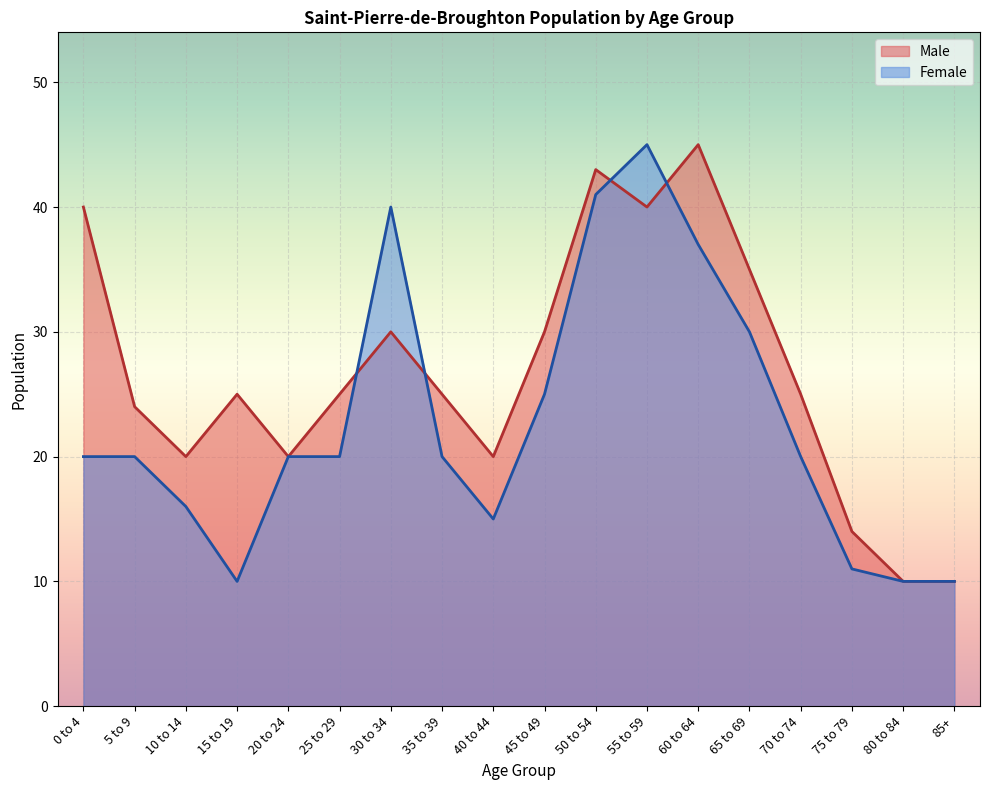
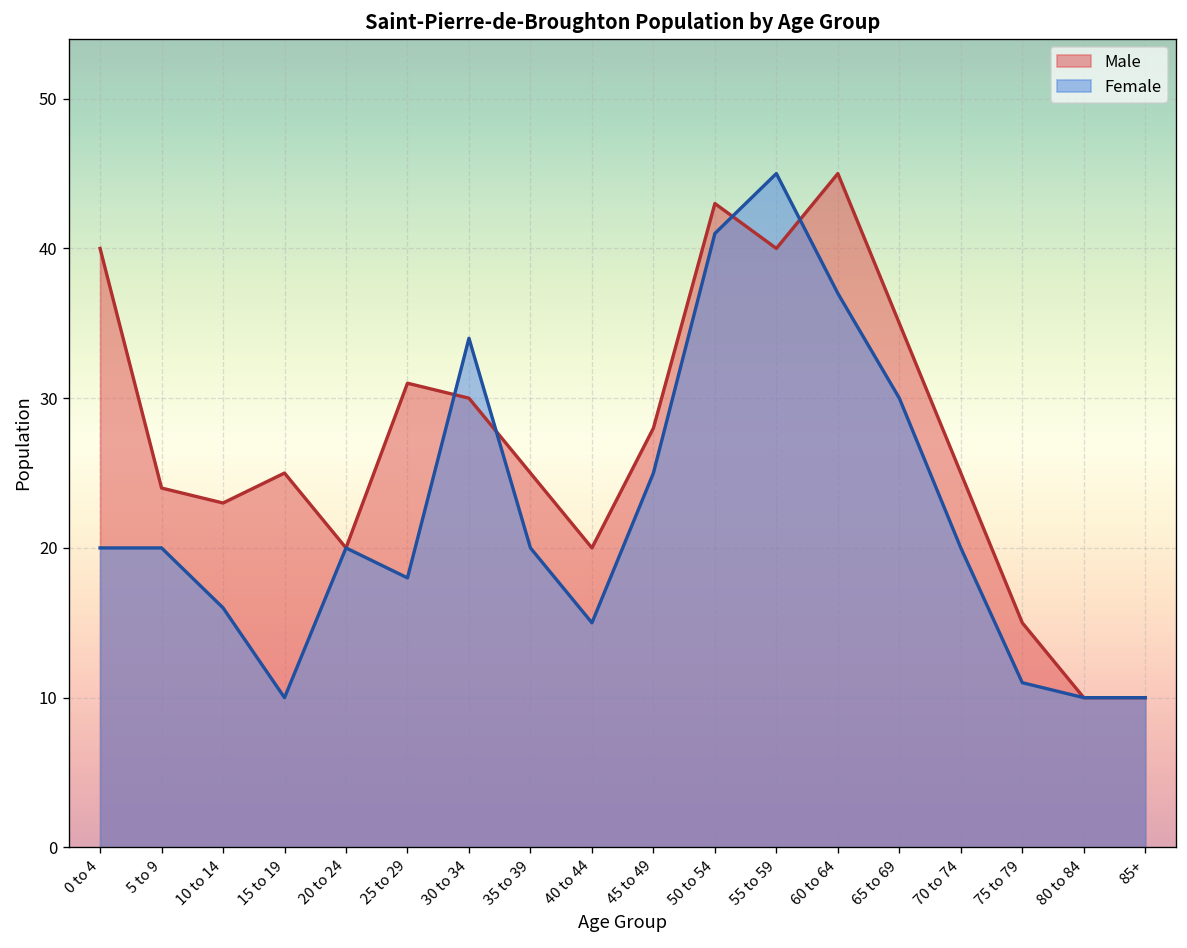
Male, 10 to 14: 20 -> 23
Male, 25 to 29: 25 -> 31
Female, 25 to 29: 20 -> 18
Female, 30 to 34: 40 -> 34
Male, 45 to 49: 30 -> 28
Male, 75 to 79: 14 -> 15
